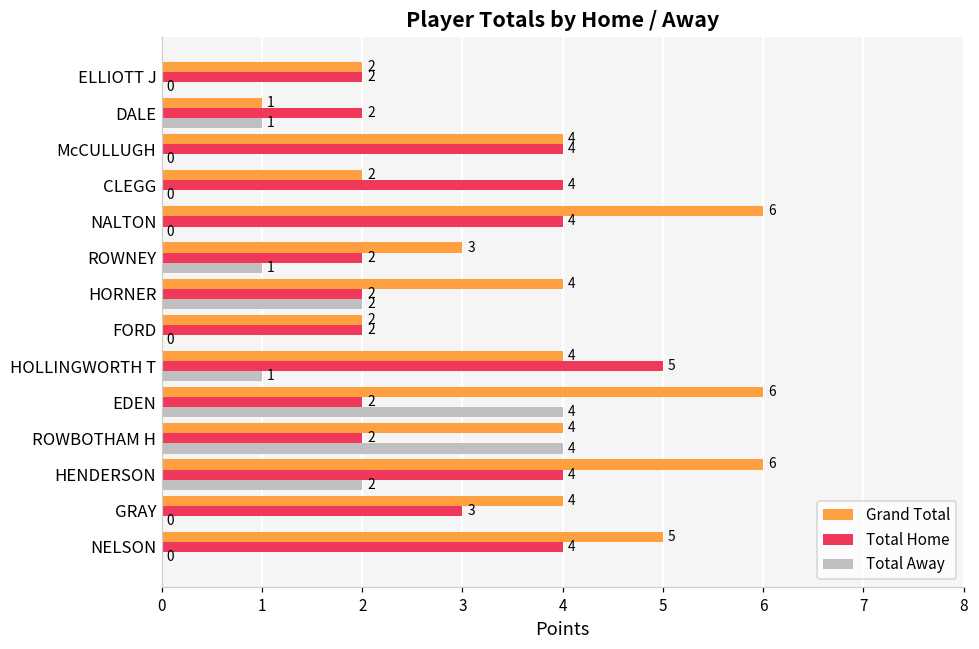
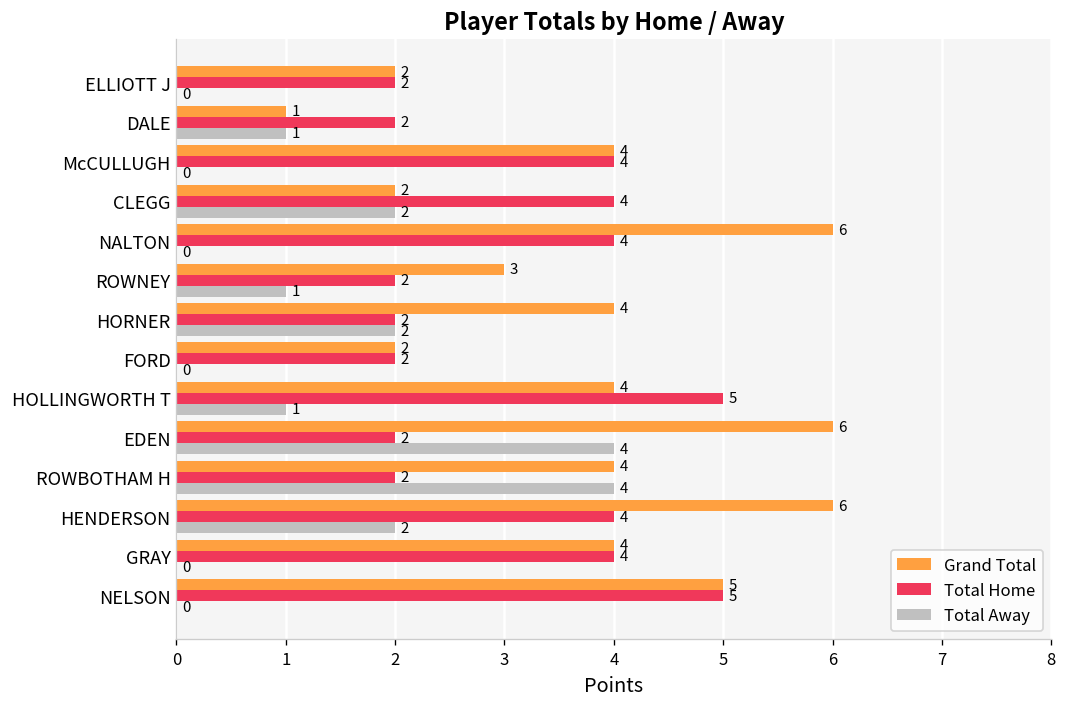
Total Away, CLEGG: 0 -> 2
Total Home, GRAY: 3 -> 4
Total Home, NELSON: 4 -> 5
